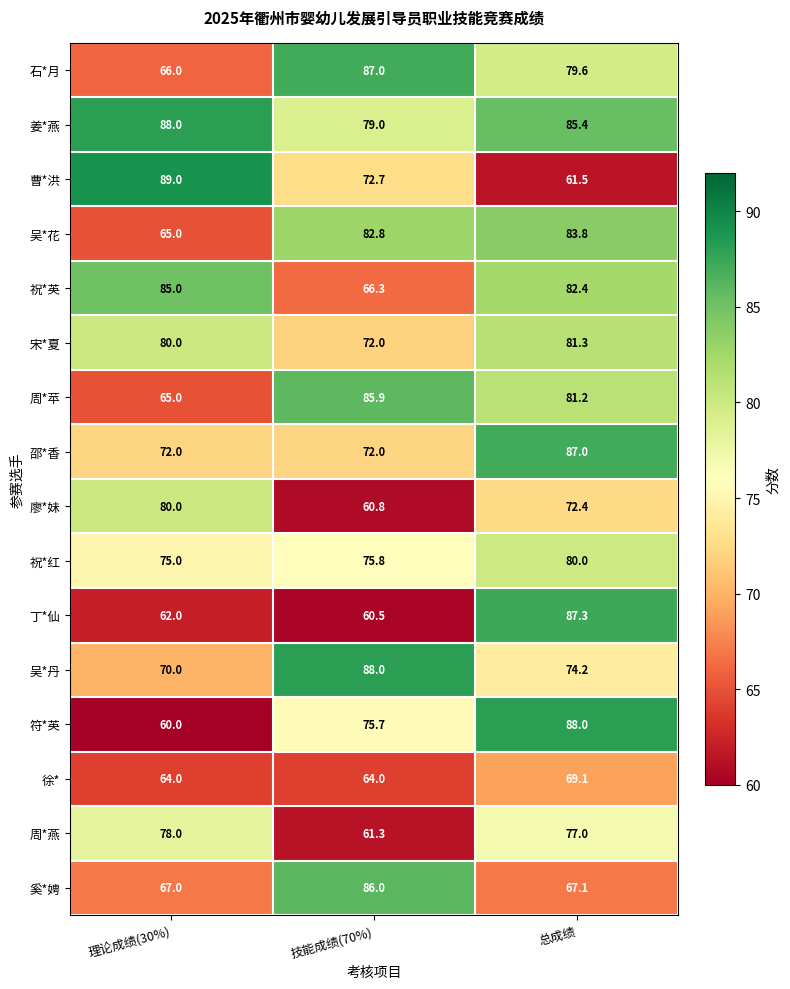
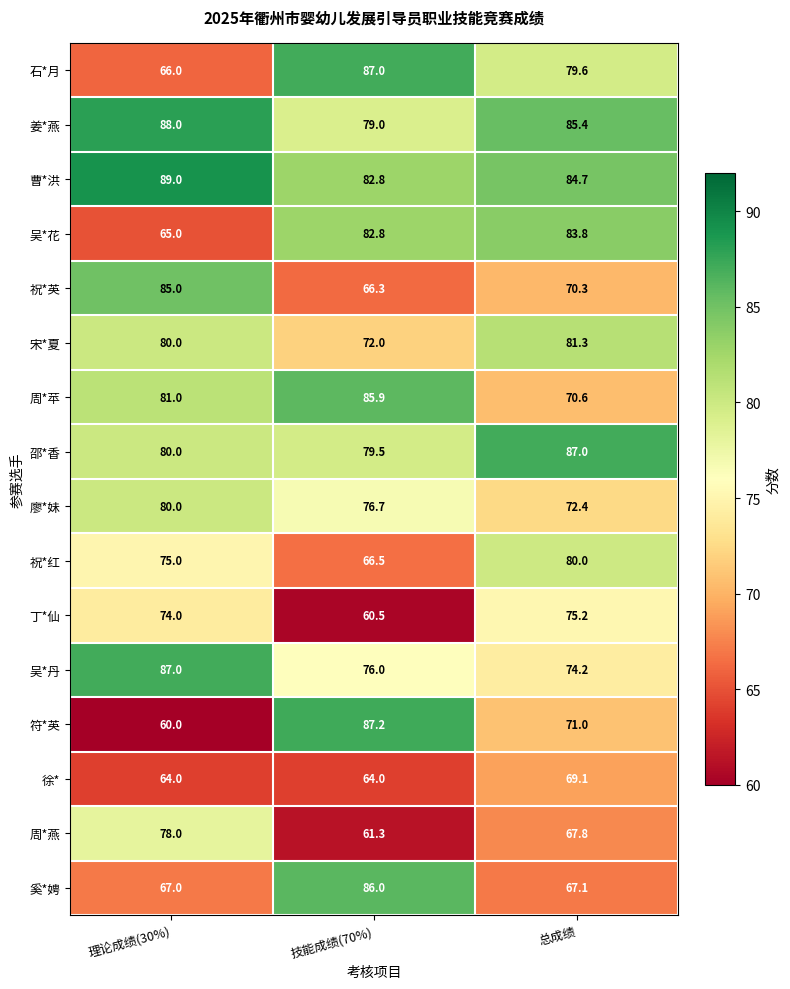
曹*洪, 技能成绩(70%): 72.7 -> 82.8
曹*洪, 总成绩: 61.5 -> 84.7
祝*英, 总成绩: 82.4 -> 70.3
周*苹, 理论成绩(30%): 65.0 -> 81.0
周*苹, 总成绩: 81.2 -> 70.6
邵*香, 理论成绩(30%): 72.0 -> 80.0
邵*香, 技能成绩(70%): 72.0 -> 79.5
廖*妹, 技能成绩(70%): 60.8 -> 76.7
祝*红, 技能成绩(70%): 75.8 -> 66.5
丁*仙, 理论成绩(30%): 62.0 -> 74.0
丁*仙, 总成绩: 87.3 -> 75.2
吴*丹, 理论成绩(30%): 70.0 -> 87.0
吴*丹, 技能成绩(70%): 88.0 -> 76.0
符*英, 技能成绩(70%): 75.7 -> 87.2
符*英, 总成绩: 88.0 -> 71.0
周*燕, 总成绩: 77.0 -> 67.8
